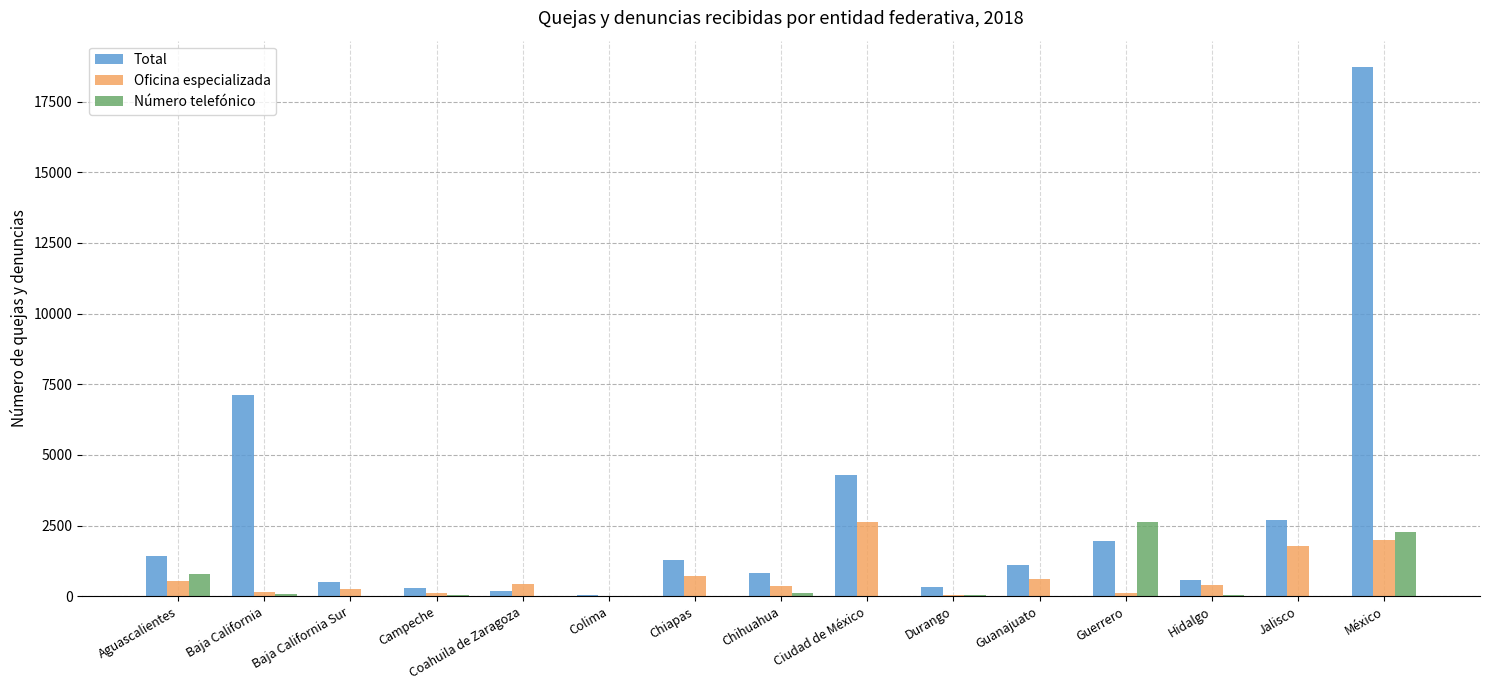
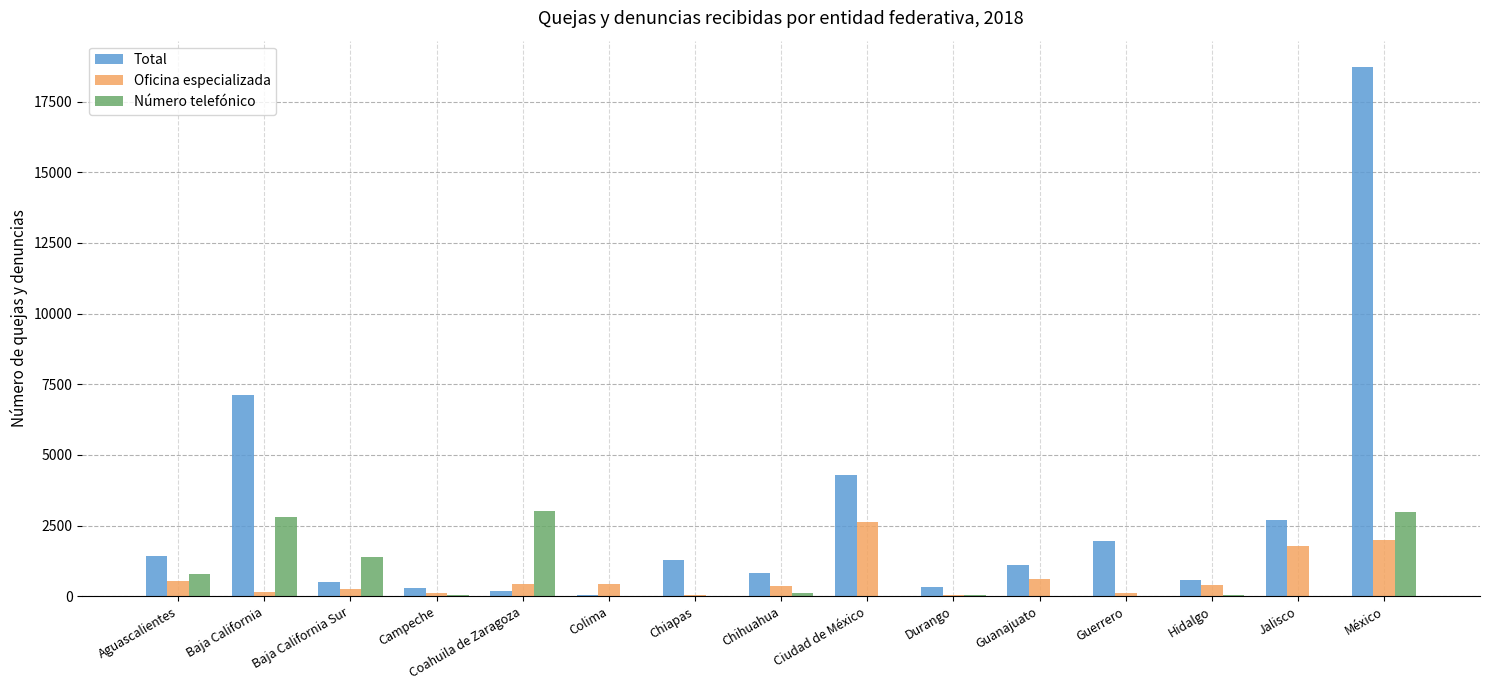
Número telefónico, Baja California: 100 -> 2800
Número telefónico, Baja California Sur: 0 -> 1400
Número telefónico, Coahuila de Zaragoza: 0 -> 3000
Oficina especializada, Colima: 0 -> 500
Oficina especializada, Chiapas: 700 -> 0
Número telefónico, Guerrero: 2600 -> 0
Número telefónico, México: 2300 -> 3000
